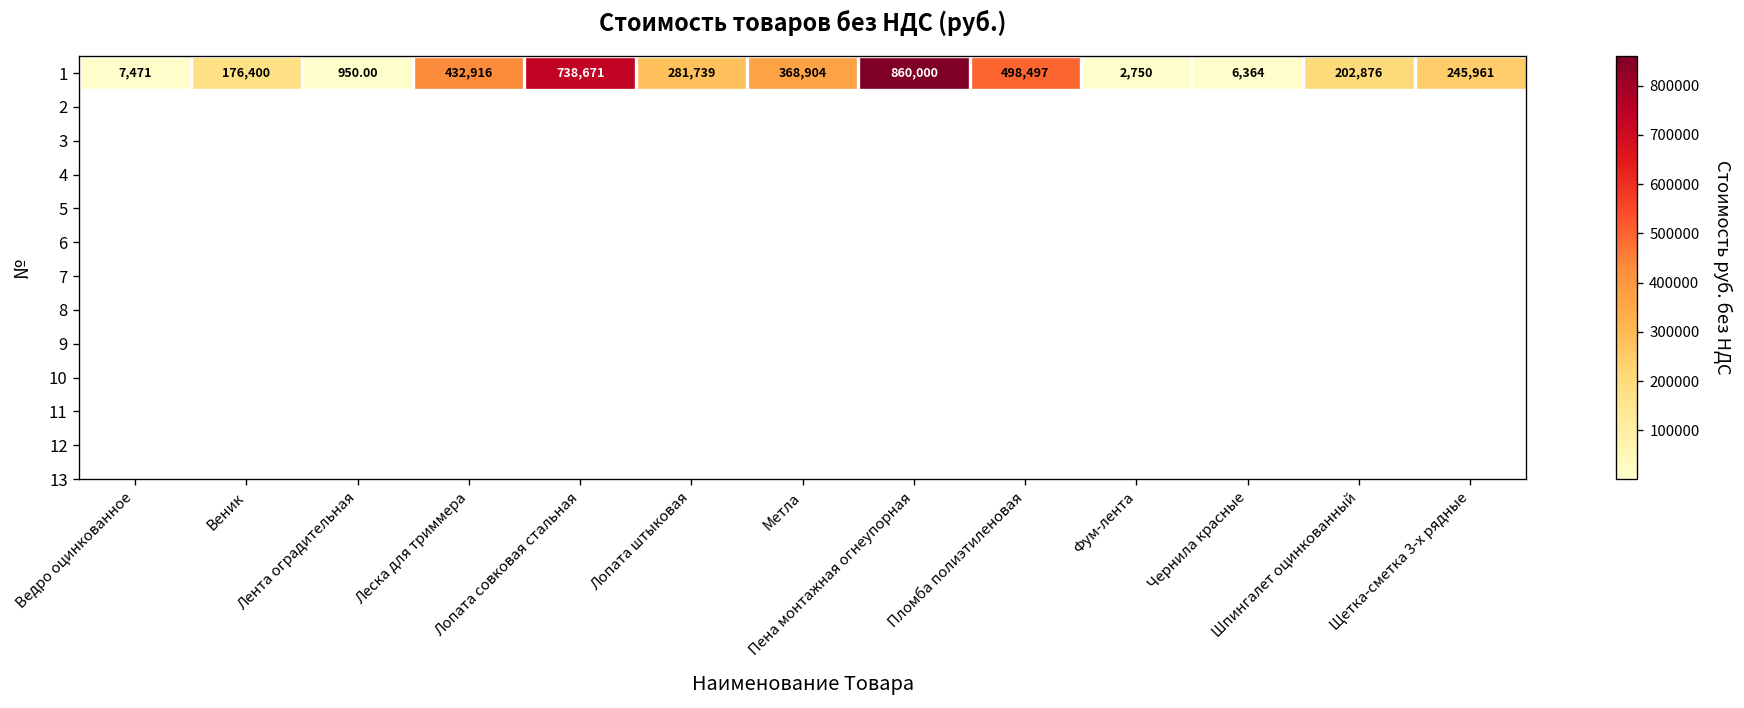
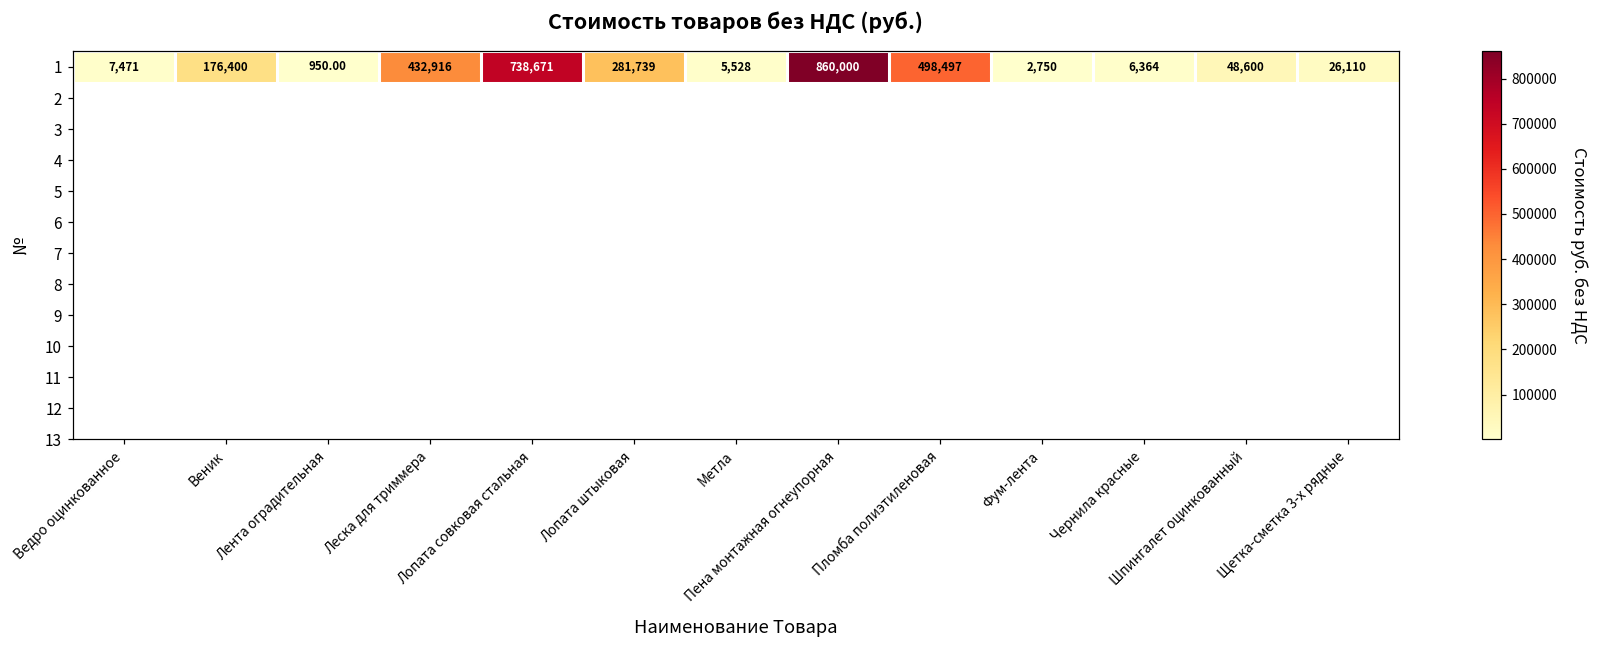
1, Метла: 368,904 -> 5,528
1, Шпингалет оцинкованный: 202,876 -> 48,600
1, Щетка-сметка 3-х рядные: 245,961 -> 26,110
